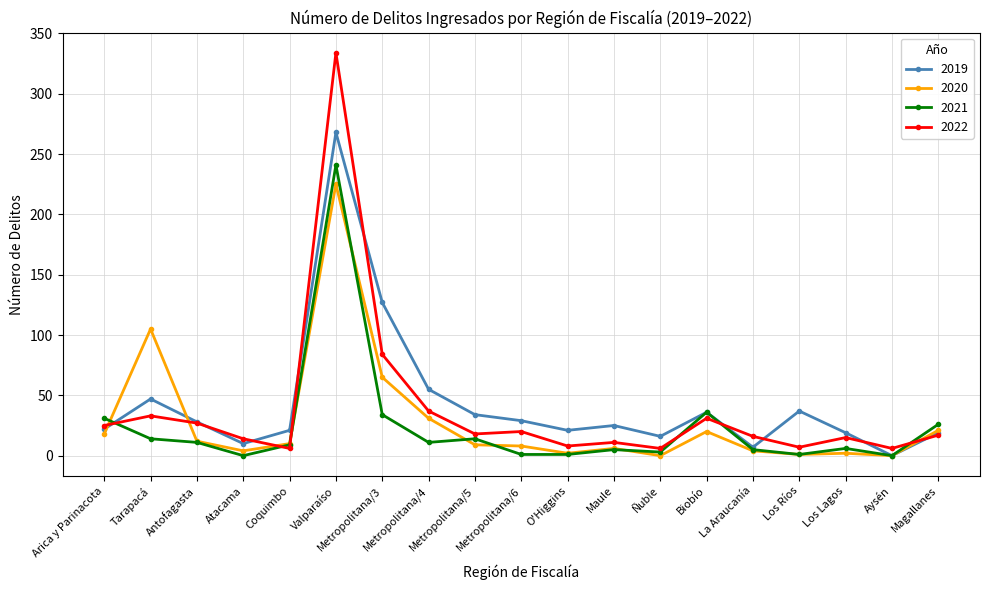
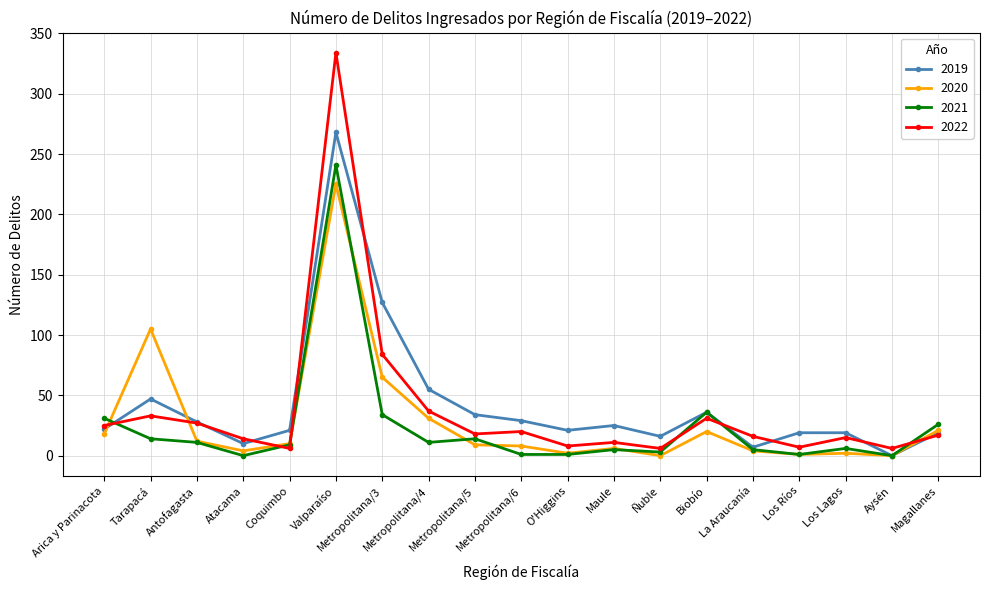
2019, Los Ríos: 37 -> 19
